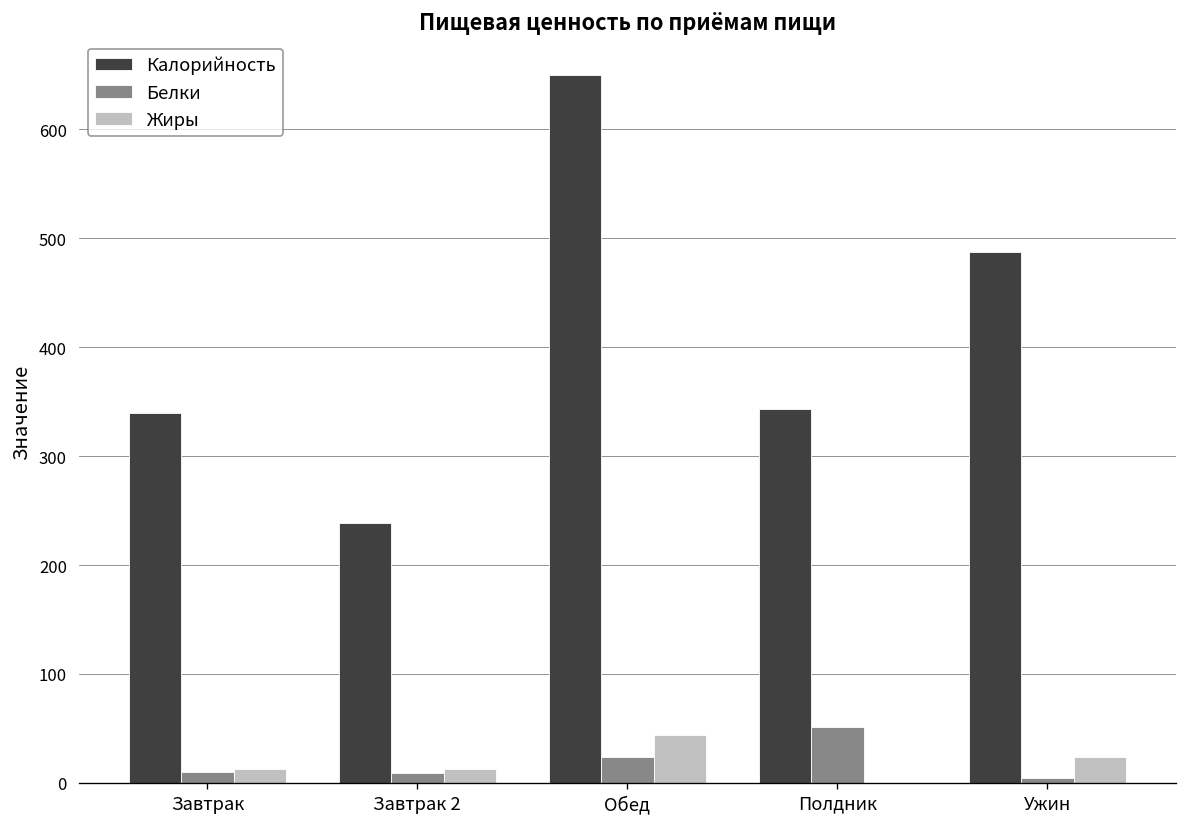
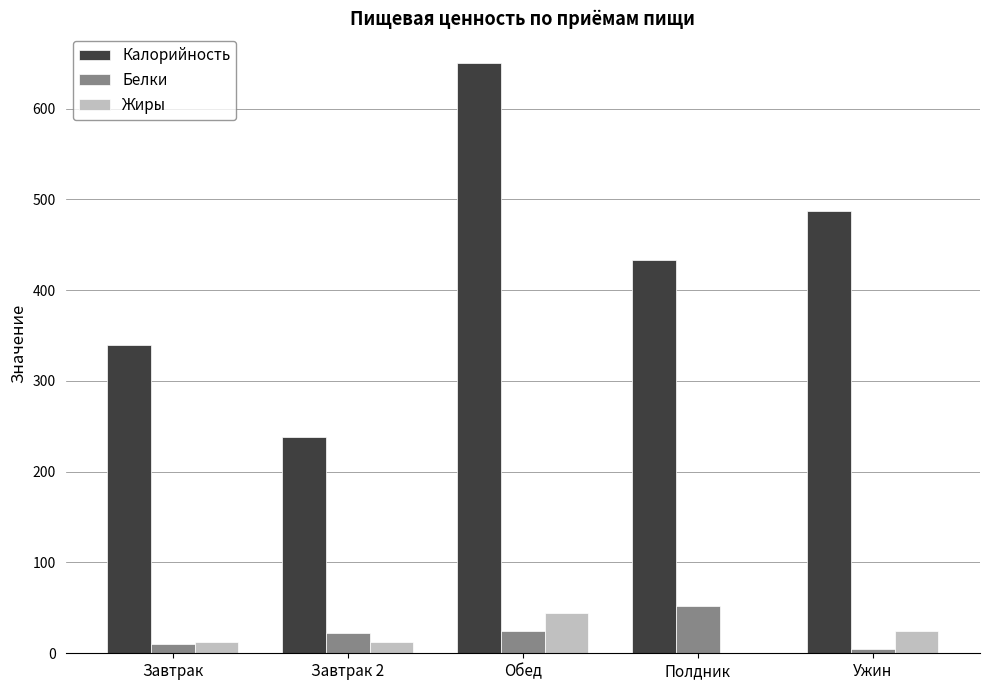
Белки, Завтрак 2: 10 -> 20
Калорийность, Полдник: 340 -> 430
